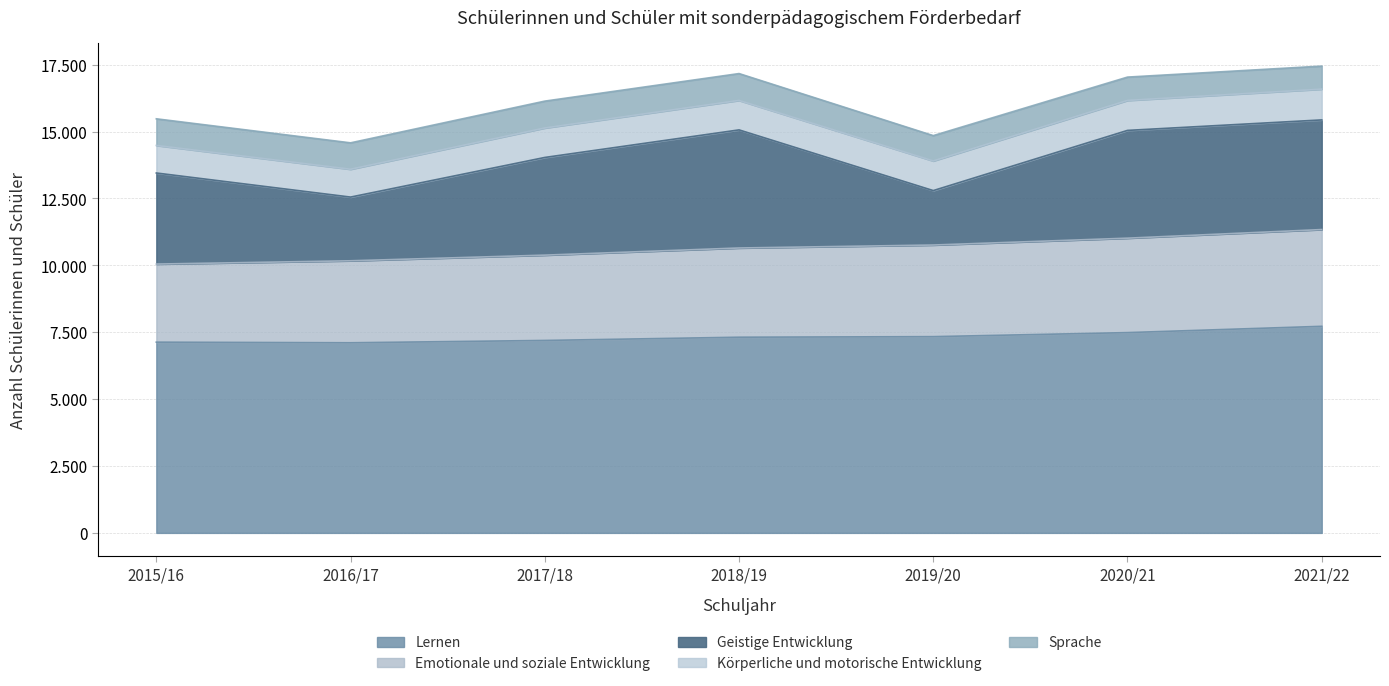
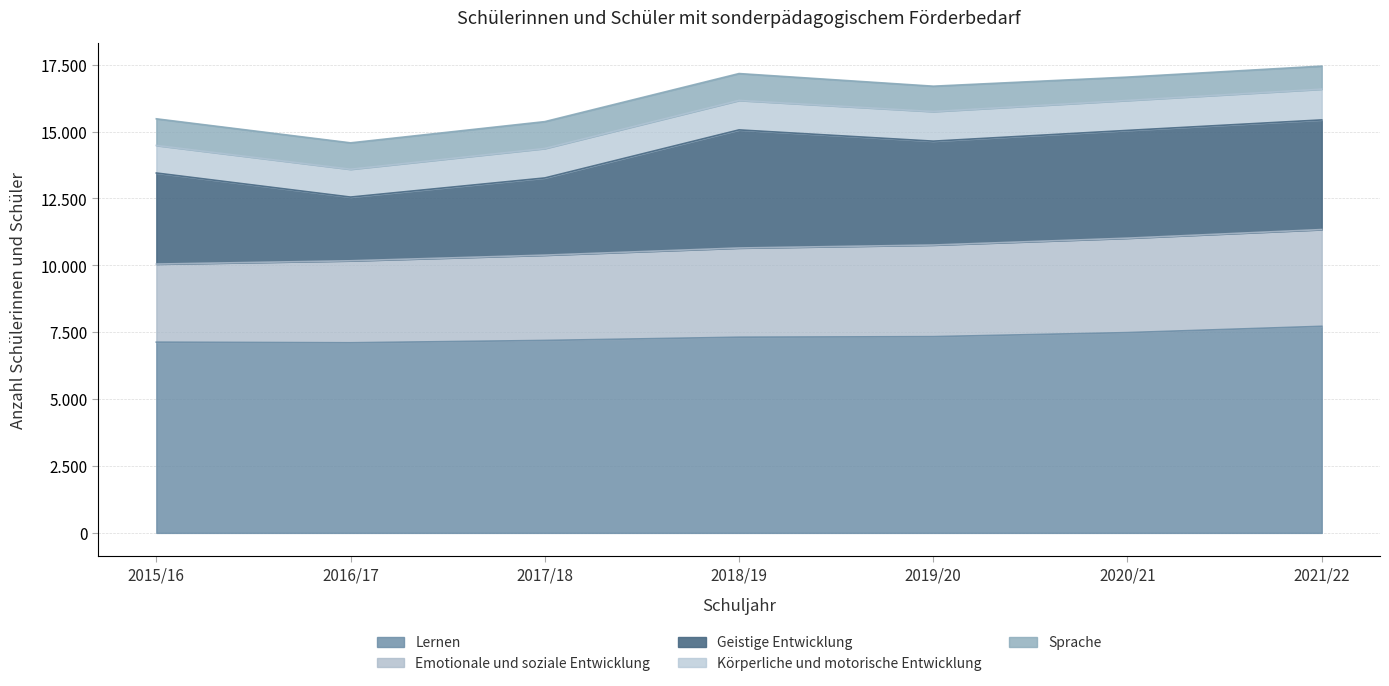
Geistige Entwicklung, 2017/18: 3.7 -> 2.9
Geistige Entwicklung, 2019/20: 2.0 -> 3.9
